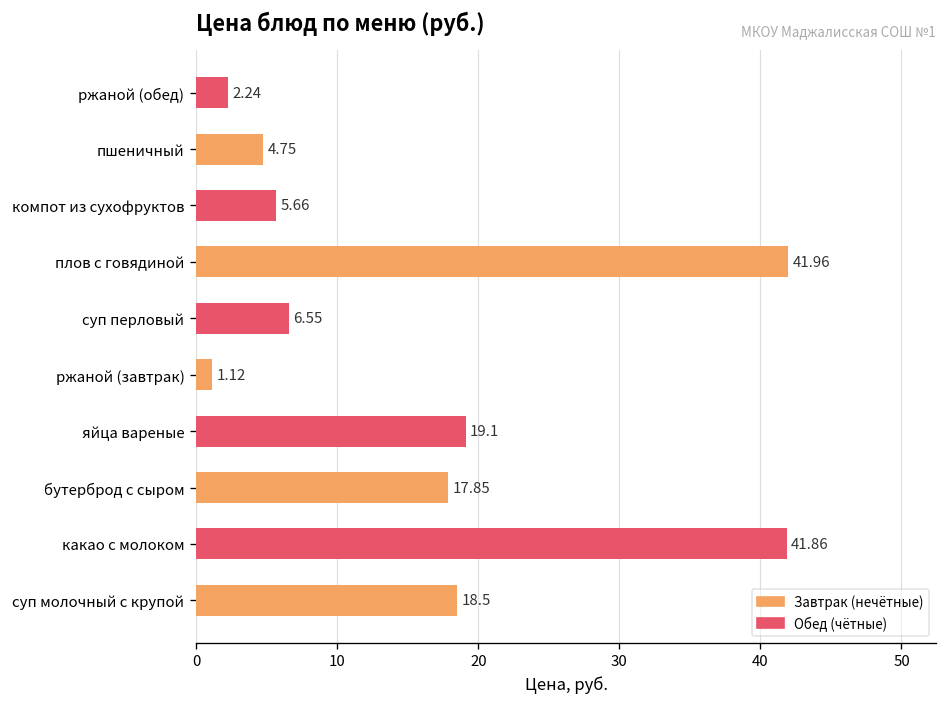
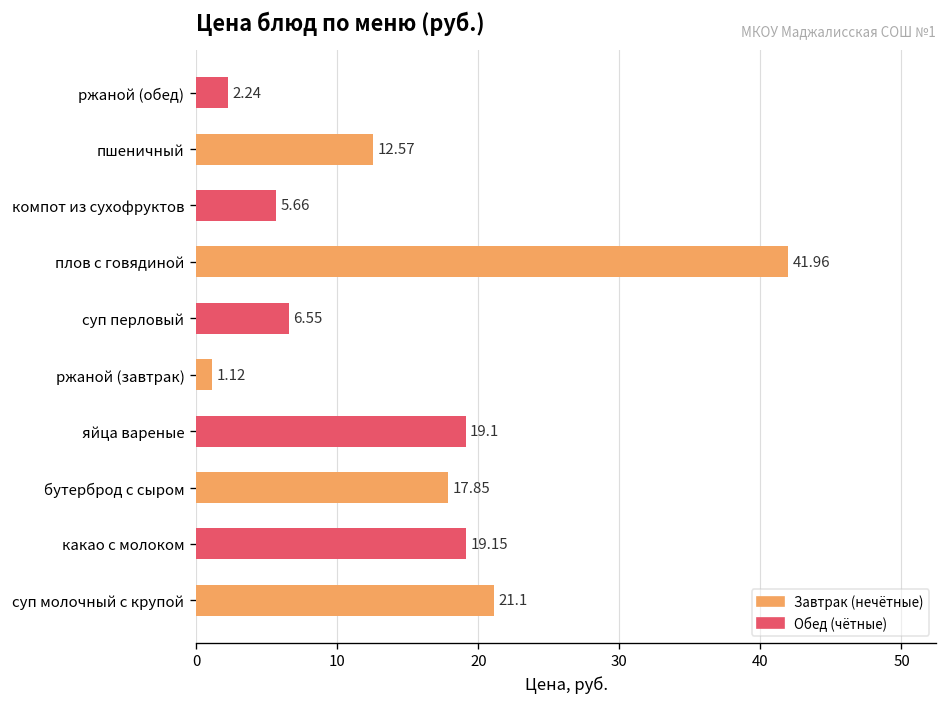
пшеничный: 4.75 -> 12.57
какао с молоком: 41.86 -> 19.15
суп молочный с крупой: 18.5 -> 21.1
